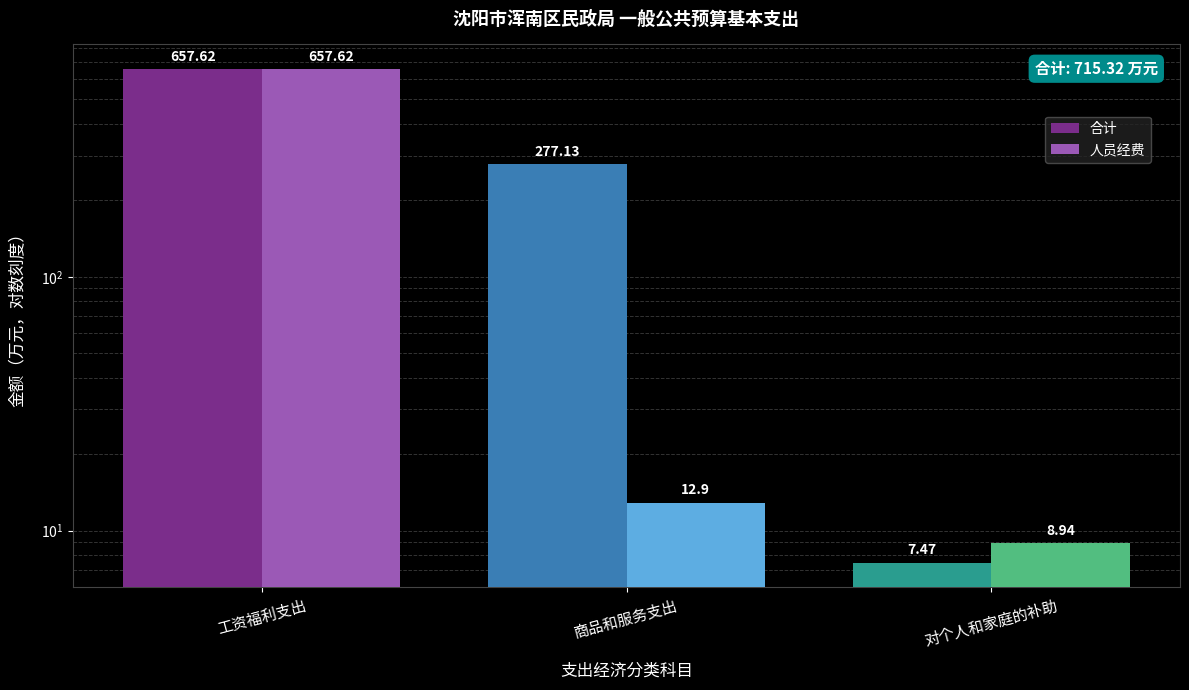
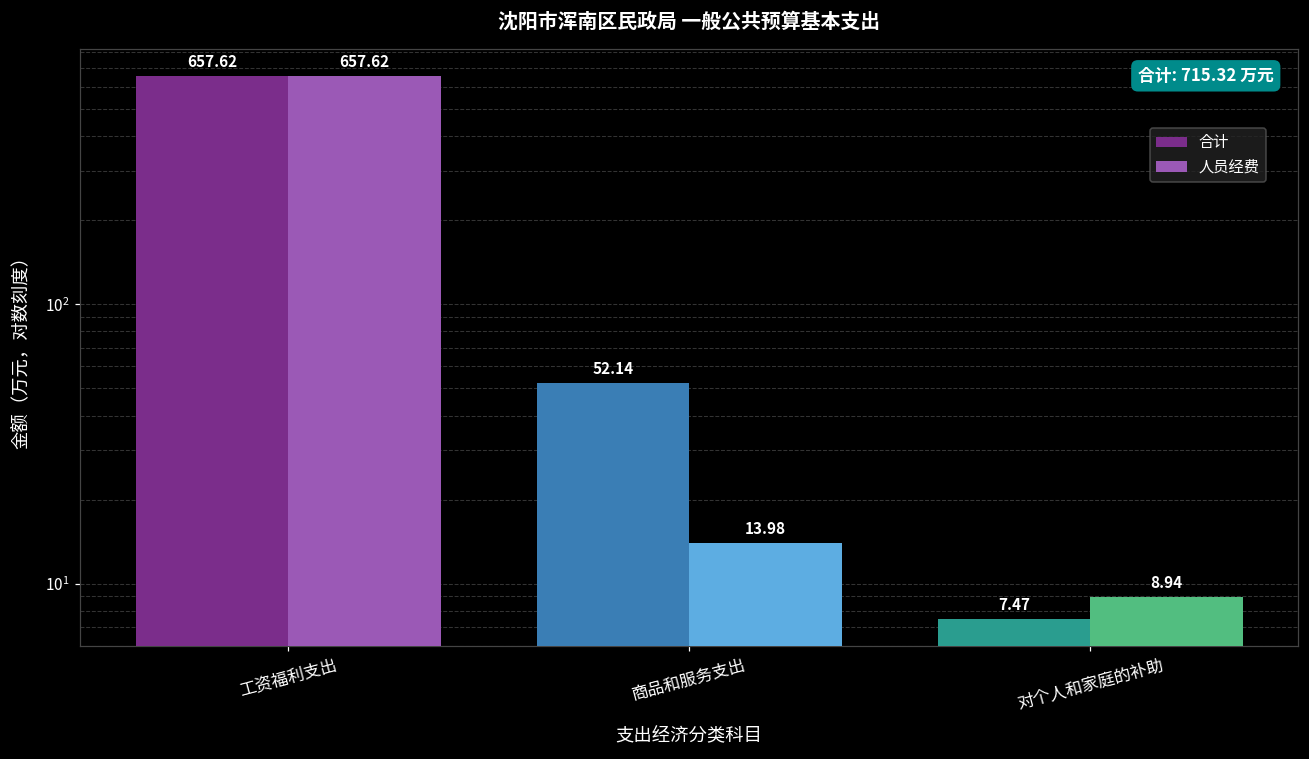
合计, 商品和服务支出: 277.13 -> 52.14
人员经费, 商品和服务支出: 12.9 -> 13.98
